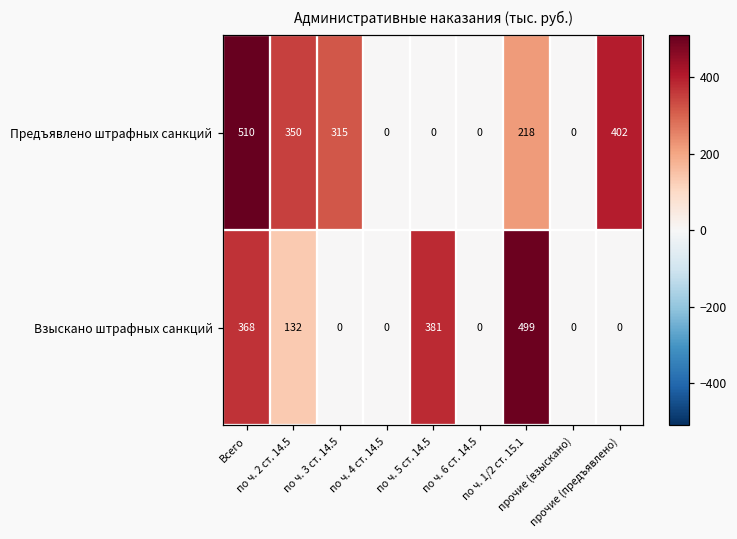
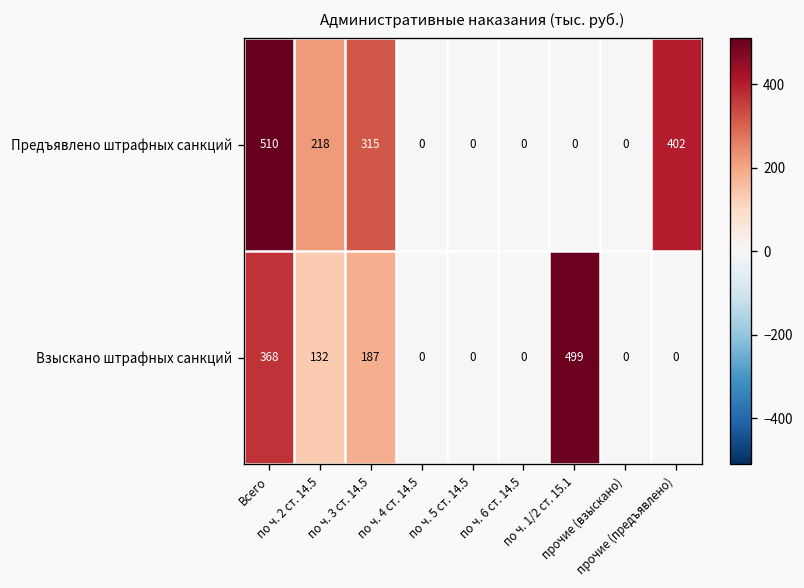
Предъявлено штрафных санкций, по ч. 2 ст. 14.5: 350 -> 218
Предъявлено штрафных санкций, по ч. 1/2 ст. 15.1: 218 -> 0
Взыскано штрафных санкций, по ч. 3 ст. 14.5: 0 -> 187
Взыскано штрафных санкций, по ч. 5 ст. 14.5: 381 -> 0
